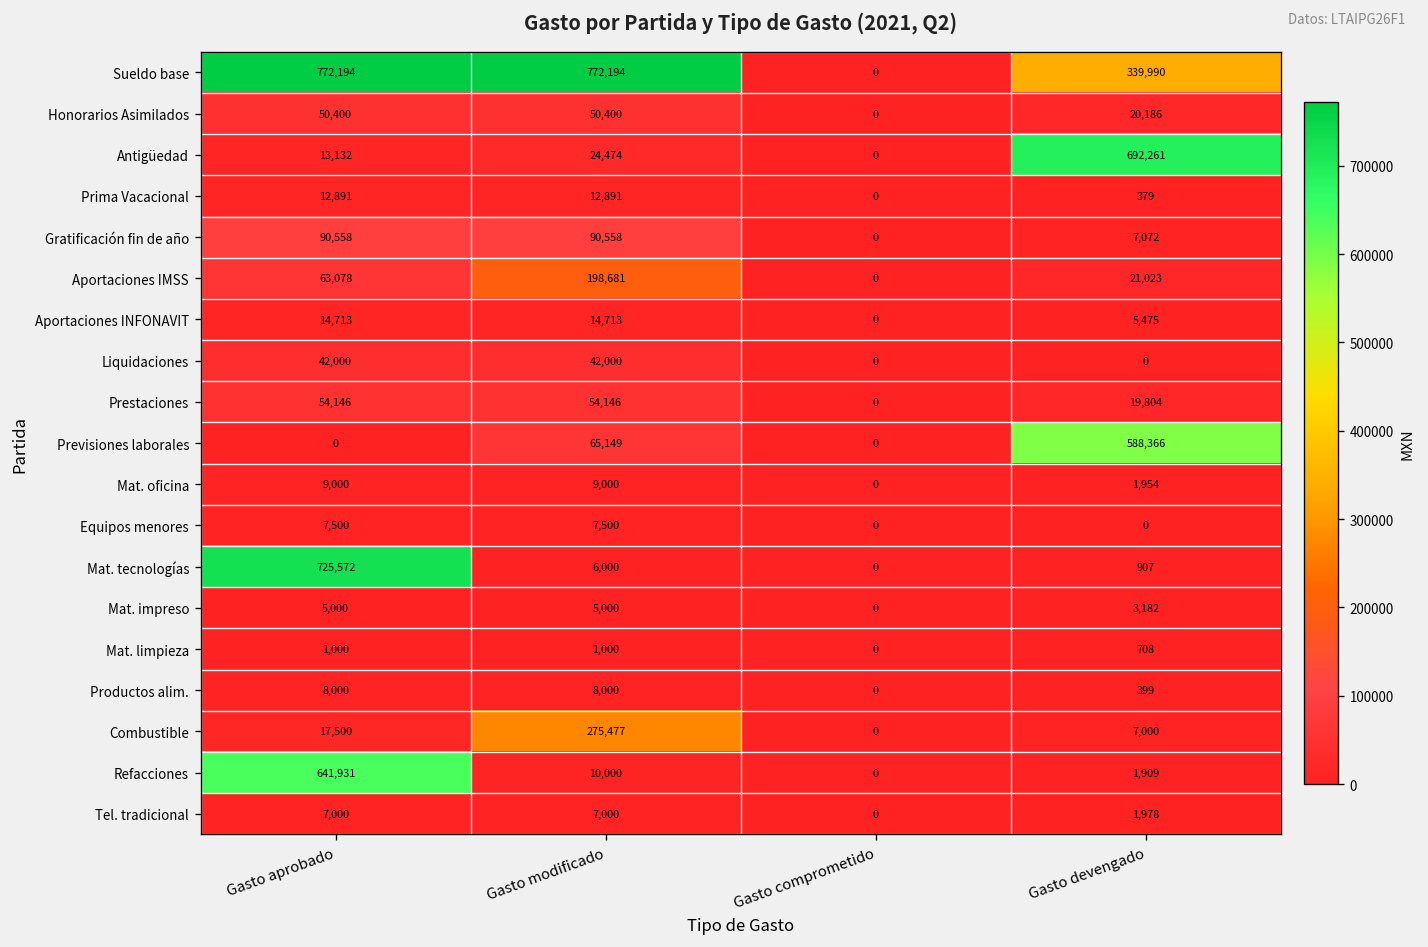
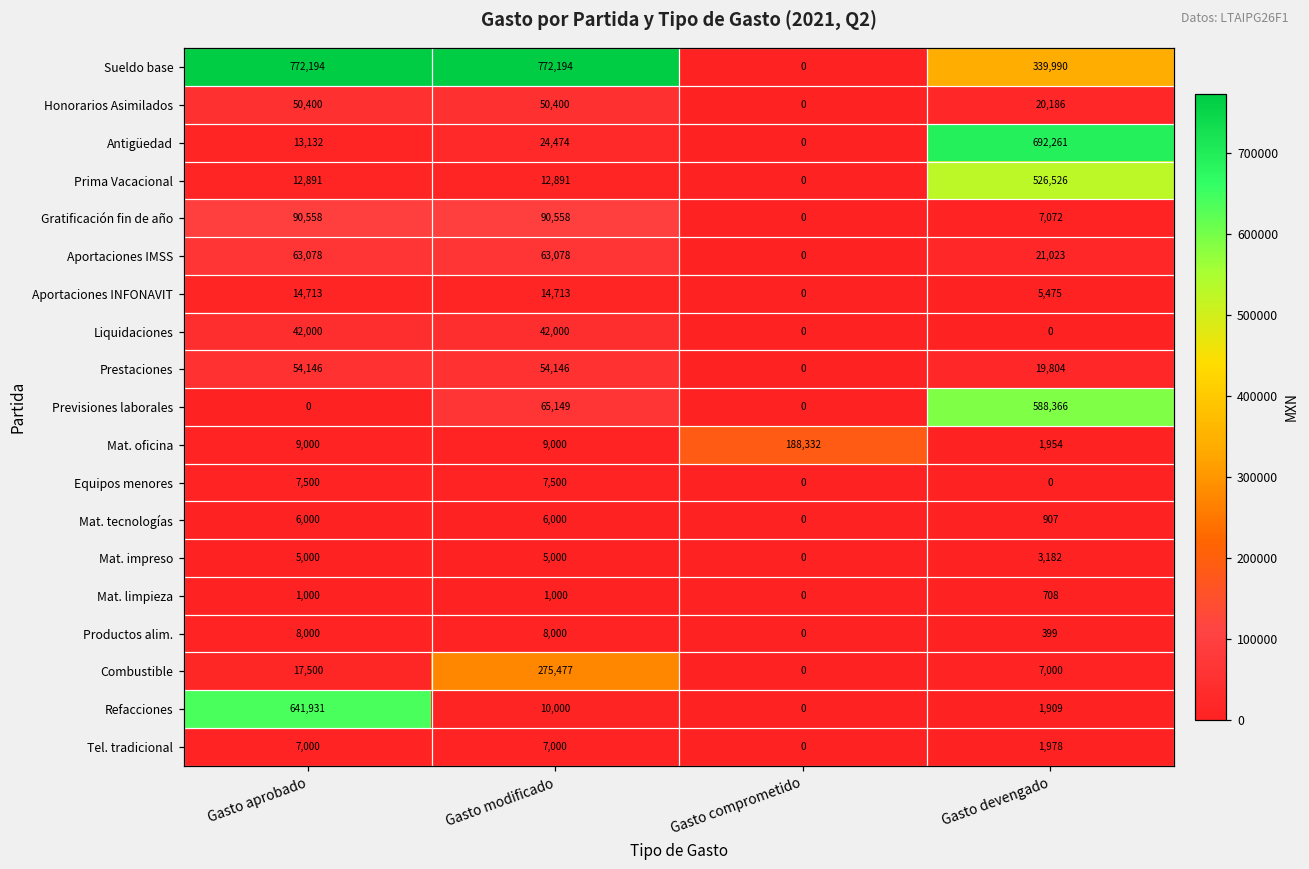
Prima Vacacional, Gasto devengado: 379 -> 526,526
Aportaciones IMSS, Gasto modificado: 198,681 -> 63,078
Mat. oficina, Gasto comprometido: 0 -> 188,332
Mat. tecnologías, Gasto aprobado: 725,572 -> 6,000
